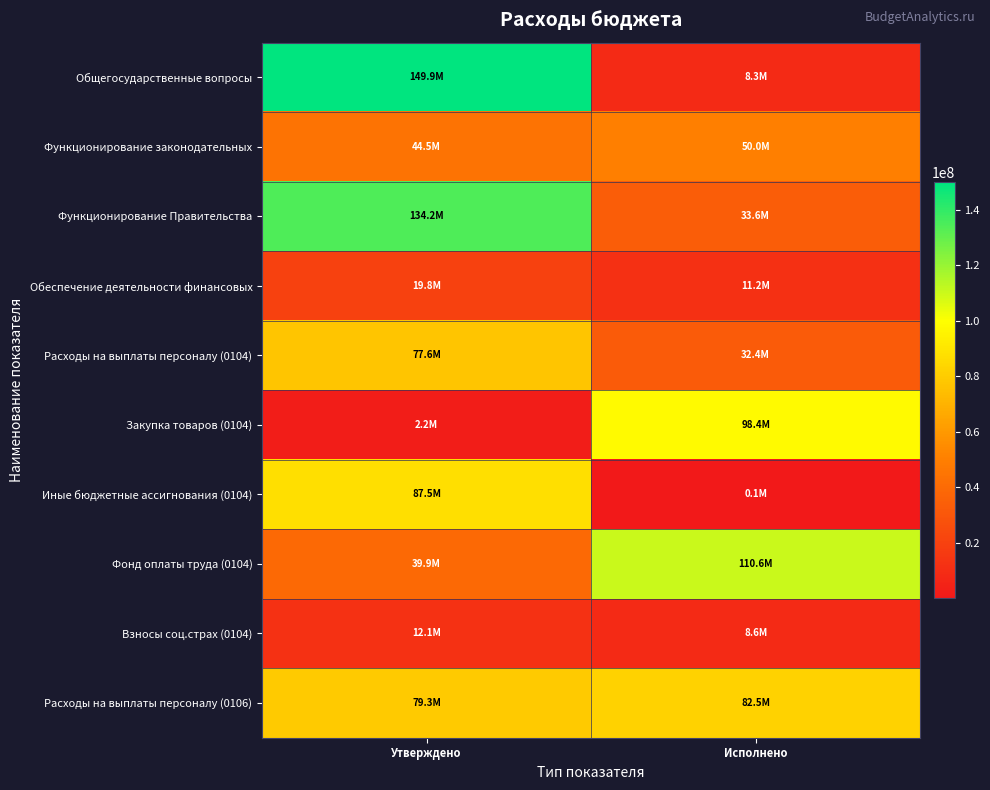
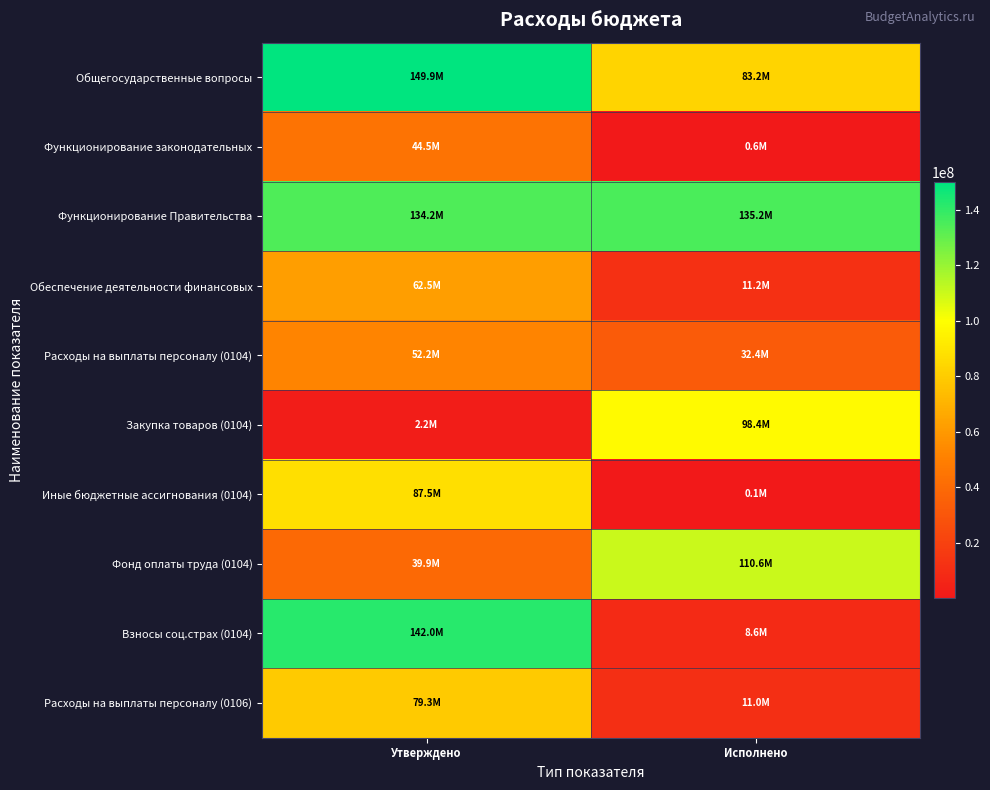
Общегосударственные вопросы, Исполнено: 8.3M -> 83.2M
Функционирование законодательных, Исполнено: 50.0M -> 0.6M
Функционирование Правительства, Исполнено: 33.6M -> 135.2M
Обеспечение деятельности финансовых, Утверждено: 19.8M -> 62.5M
Расходы на выплаты персоналу (0104), Утверждено: 77.6M -> 52.2M
Взносы соц.страх (0104), Утверждено: 12.1M -> 142.0M
Расходы на выплаты персоналу (0106), Исполнено: 82.5M -> 11.0M
